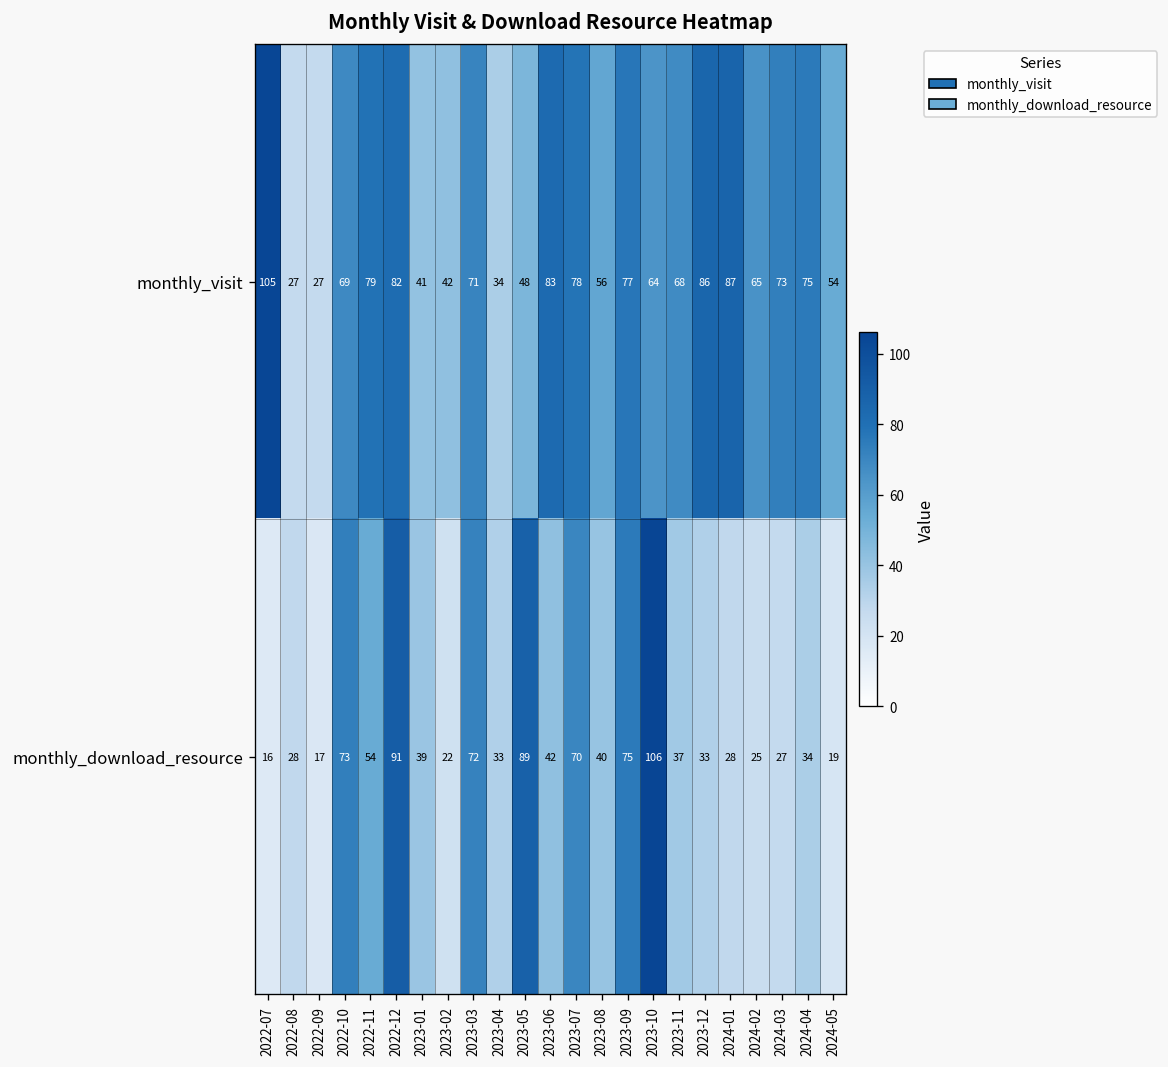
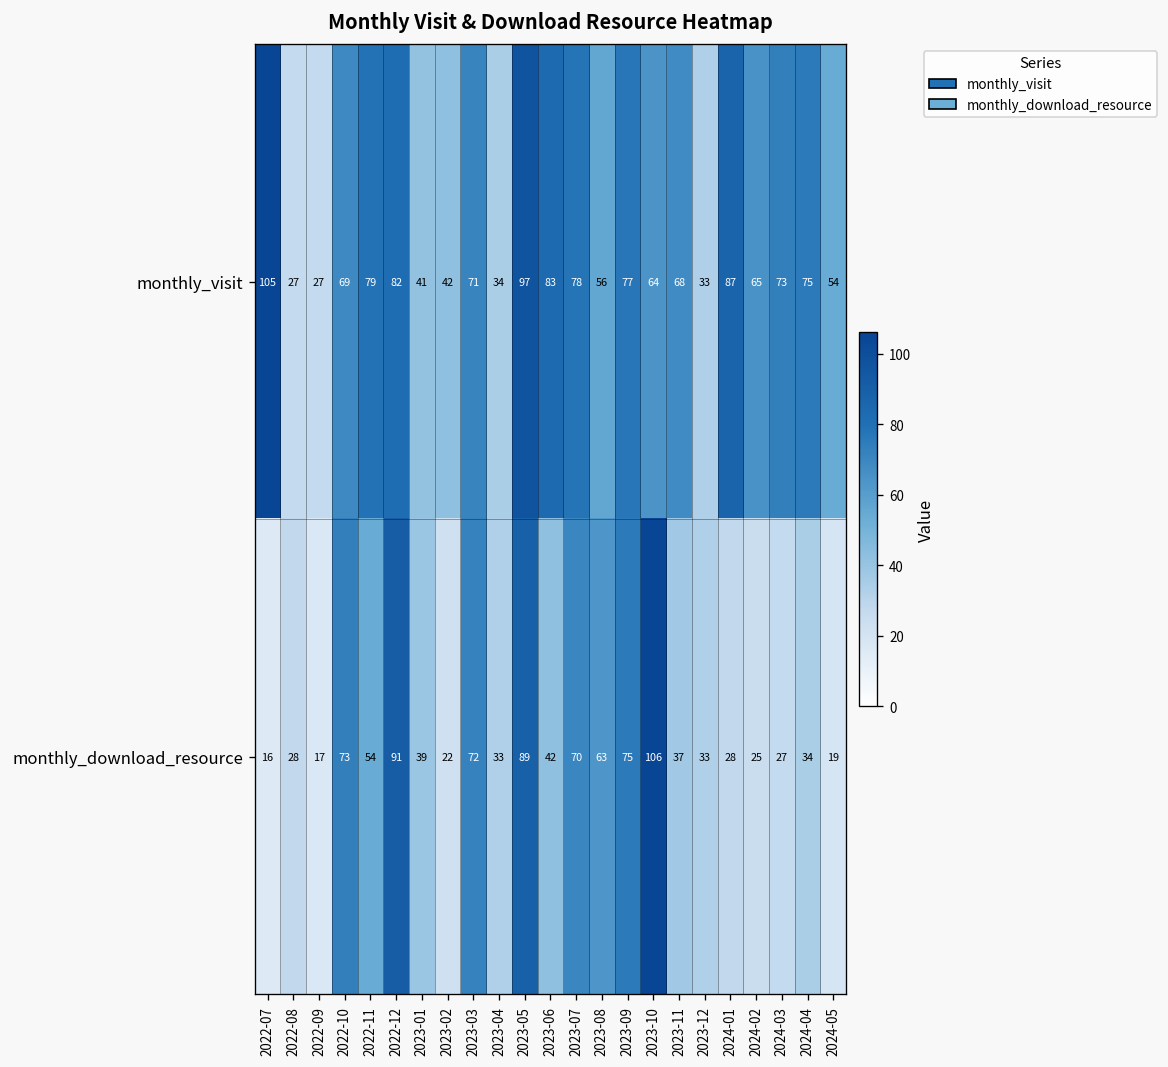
monthly_visit, 2023-05: 48 -> 97
monthly_visit, 2023-12: 86 -> 33
monthly_download_resource, 2023-08: 40 -> 63
